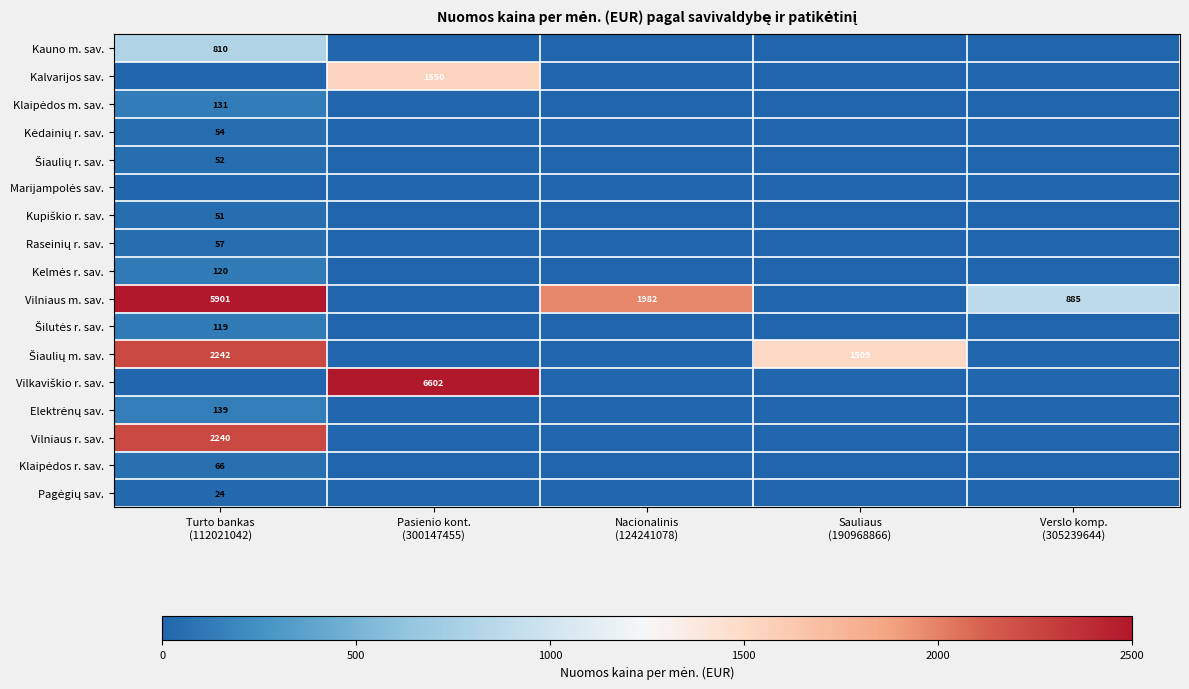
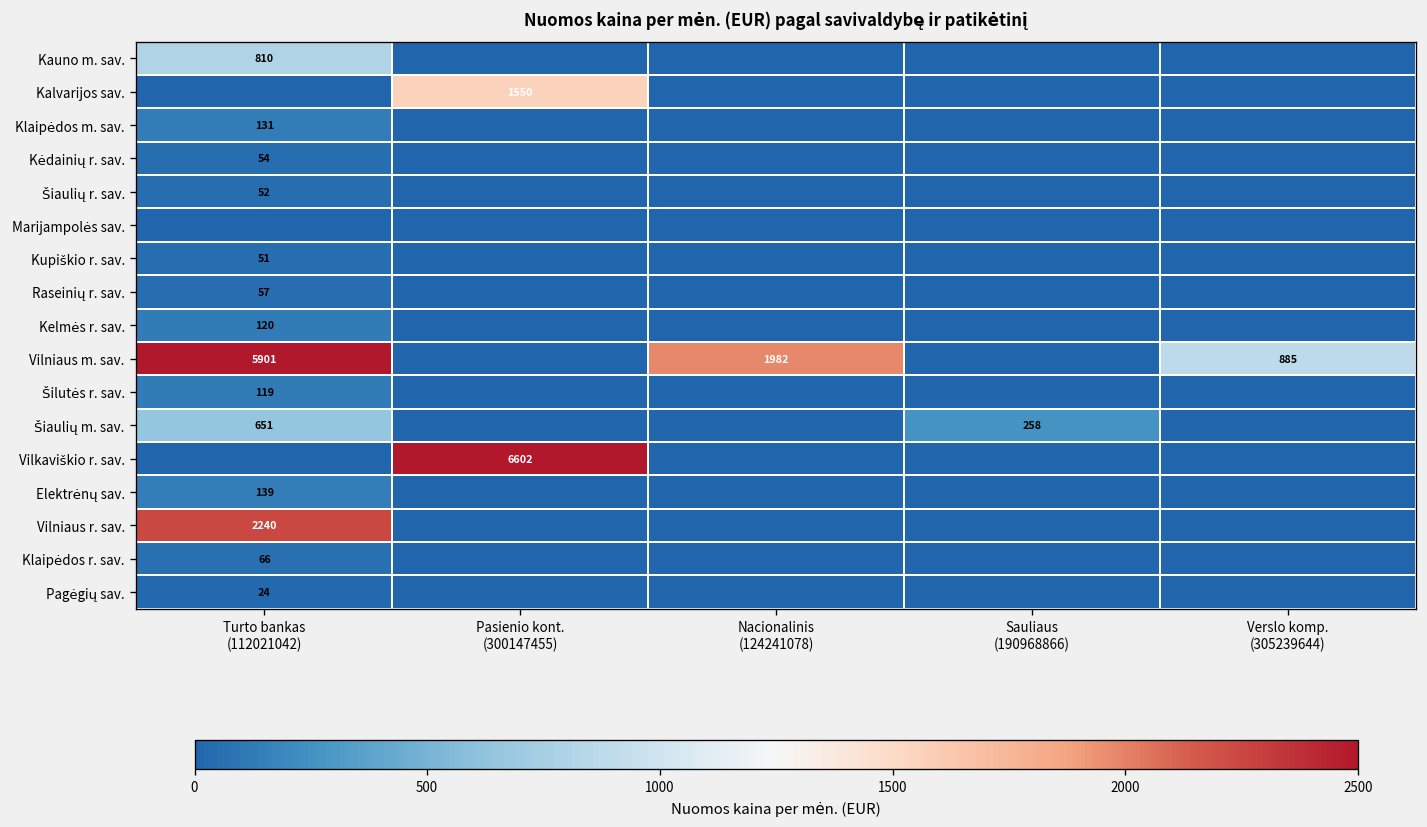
Šiaulių m. sav., Turto bankas (112021042): 2242 -> 651
Šiaulių m. sav., Sauliaus (190968866): 1509 -> 258
